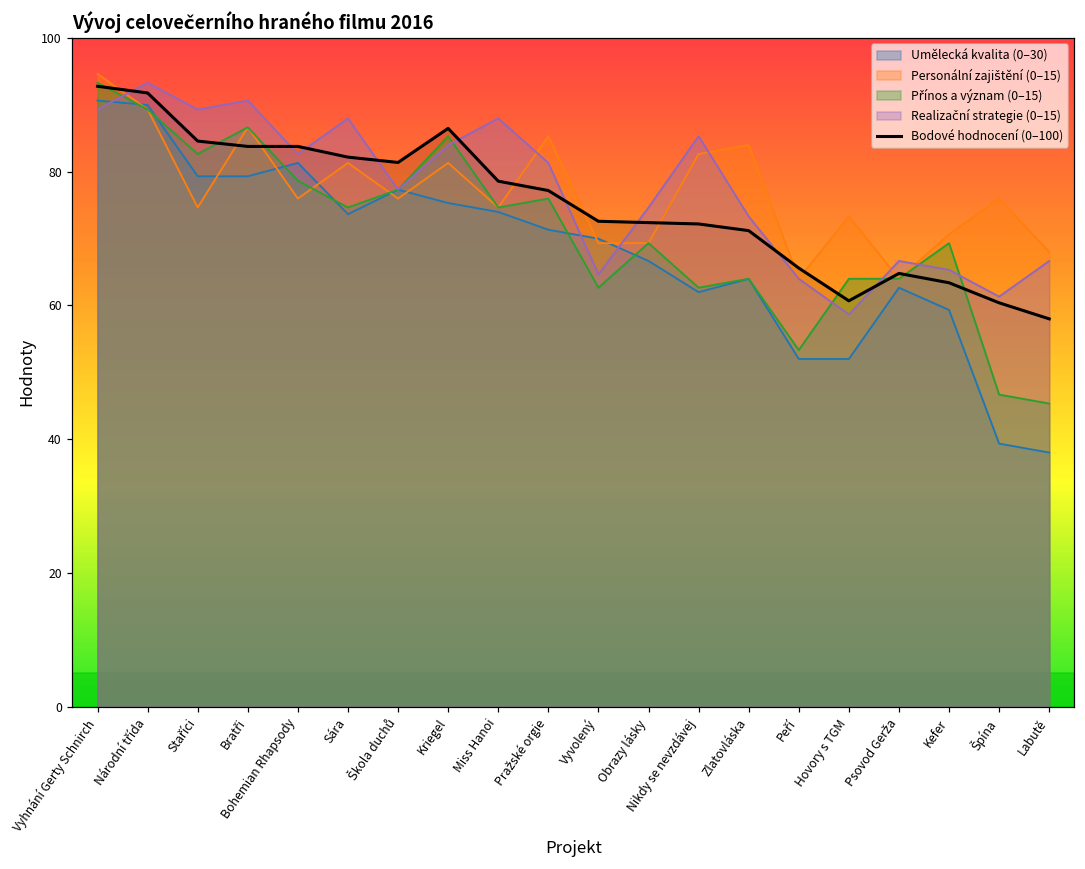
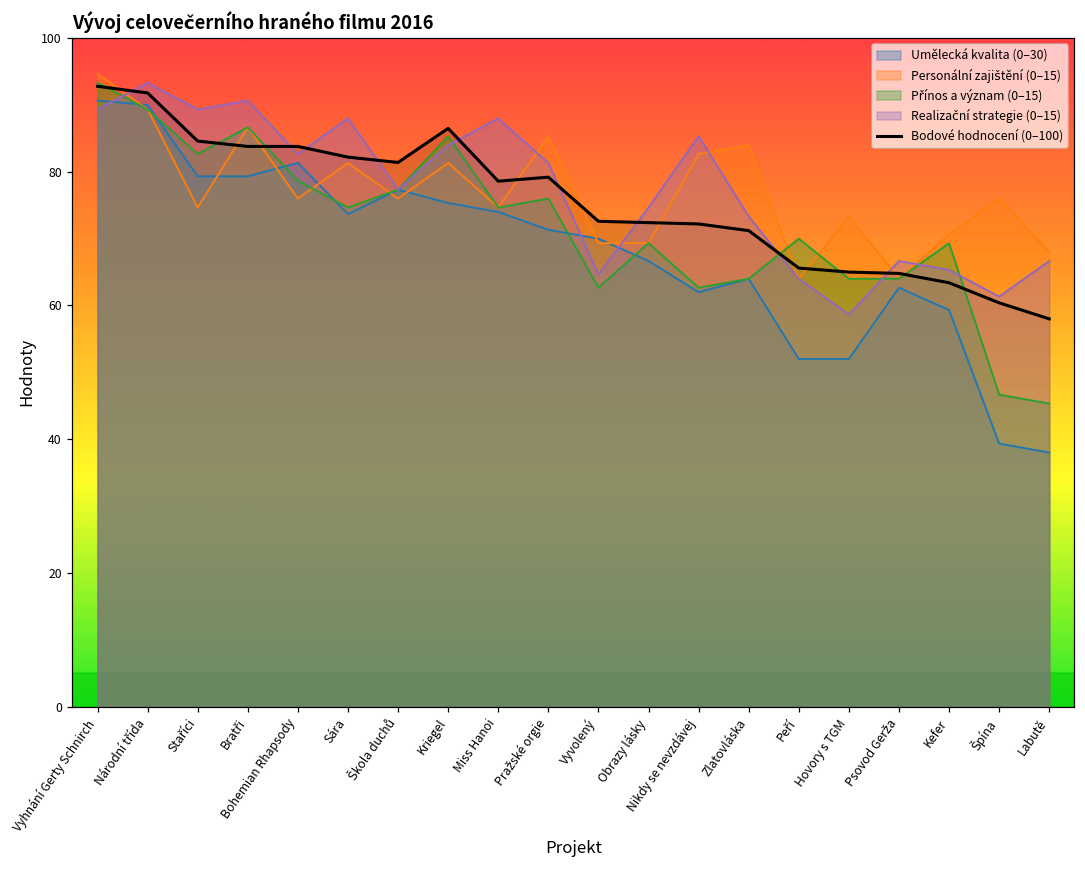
Bodové hodnocení (0–100), Pražské orgie: 77 -> 79
Přínos a význam (0–15), Peří: 53 -> 70
Bodové hodnocení (0–100), Hovory s TGM: 61 -> 65
